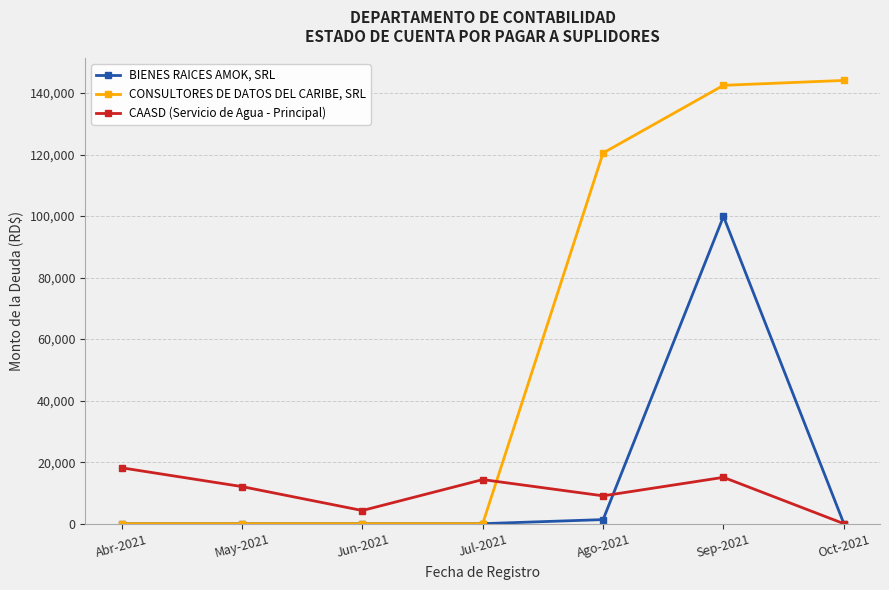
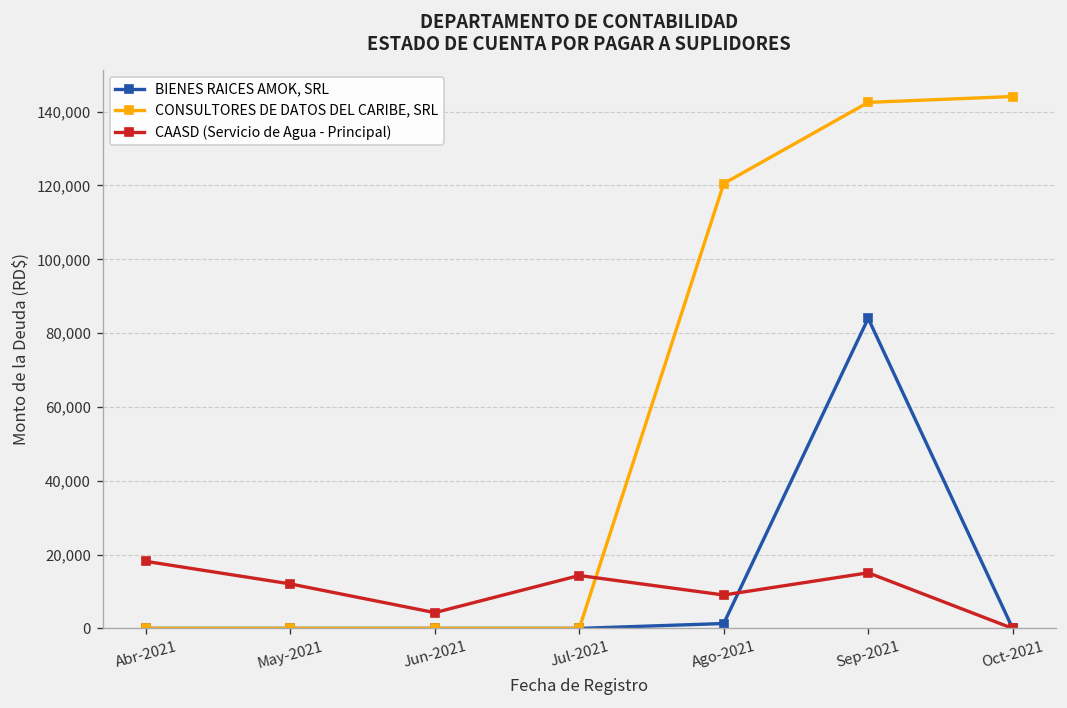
BIENES RAICES AMOK, SRL, Sep-2021: 100,000 -> 84,000
